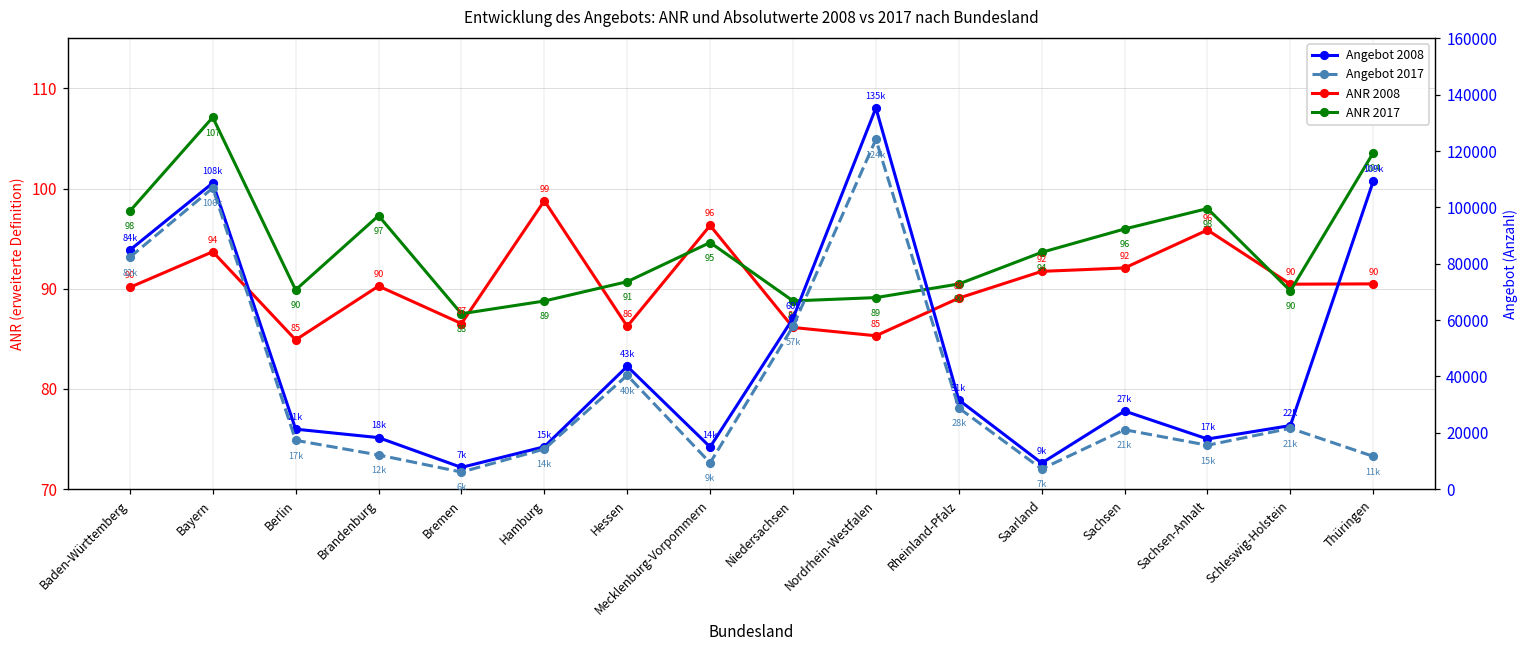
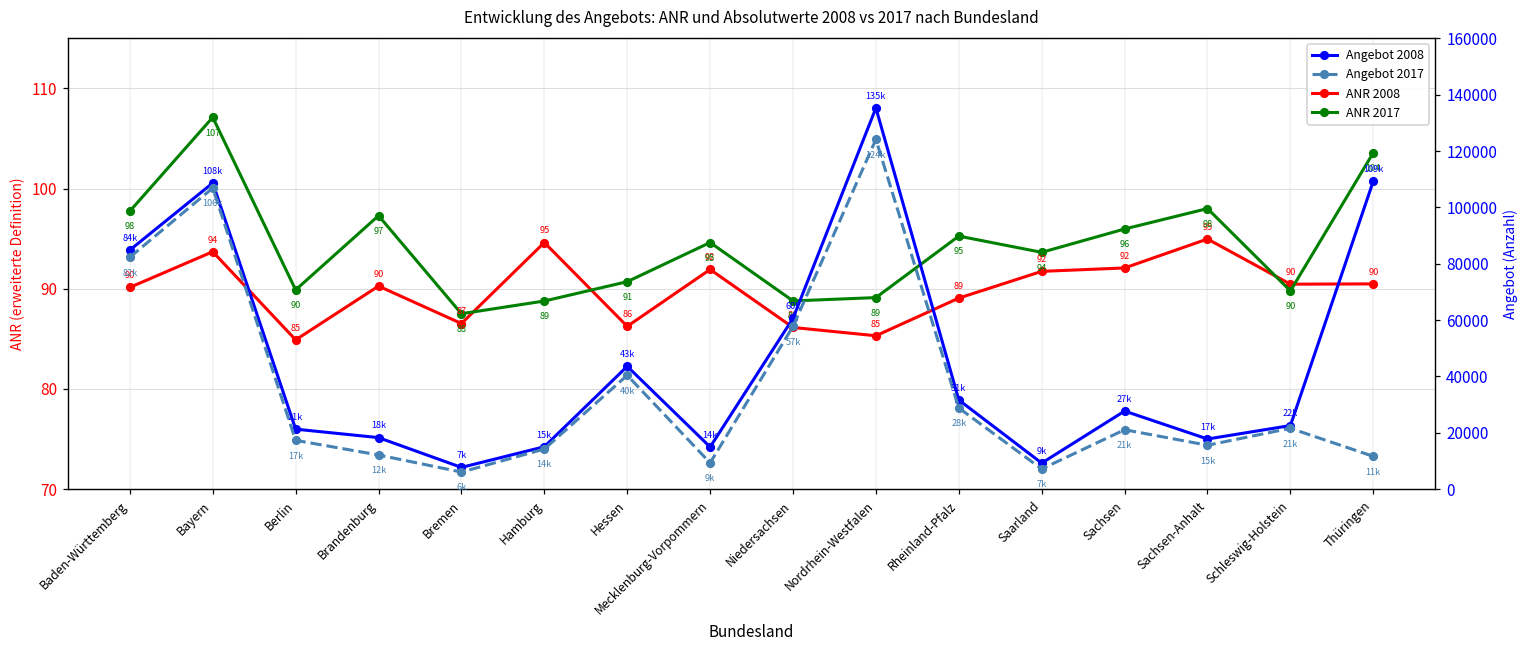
ANR 2008, Hamburg: 99 -> 95
ANR 2008, Mecklenburg-Vorpommern: 96 -> 92
ANR 2017, Rheinland-Pfalz: 90 -> 95
ANR 2008, Sachsen-Anhalt: 96 -> 95
